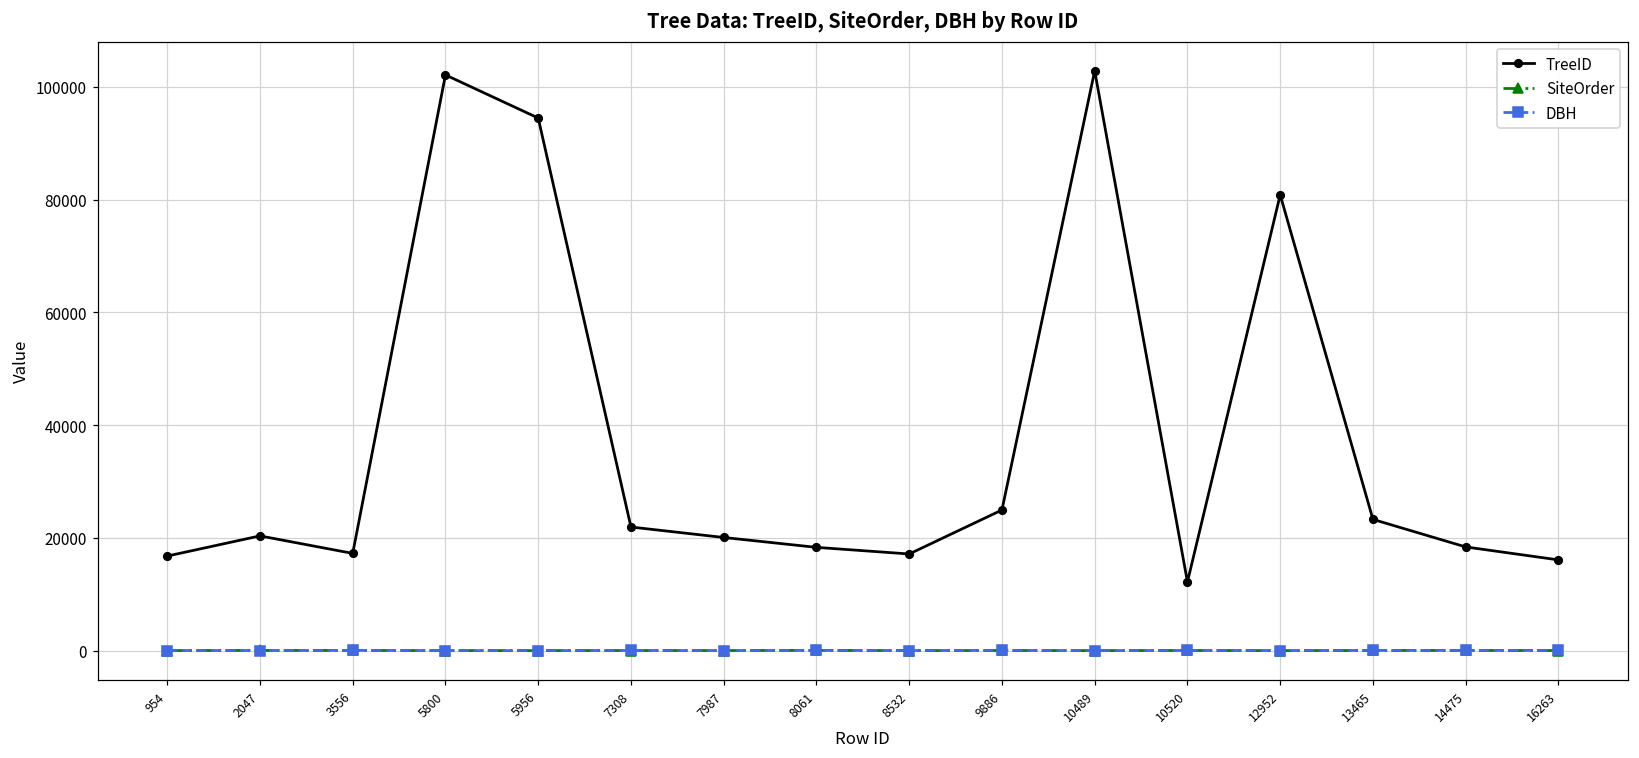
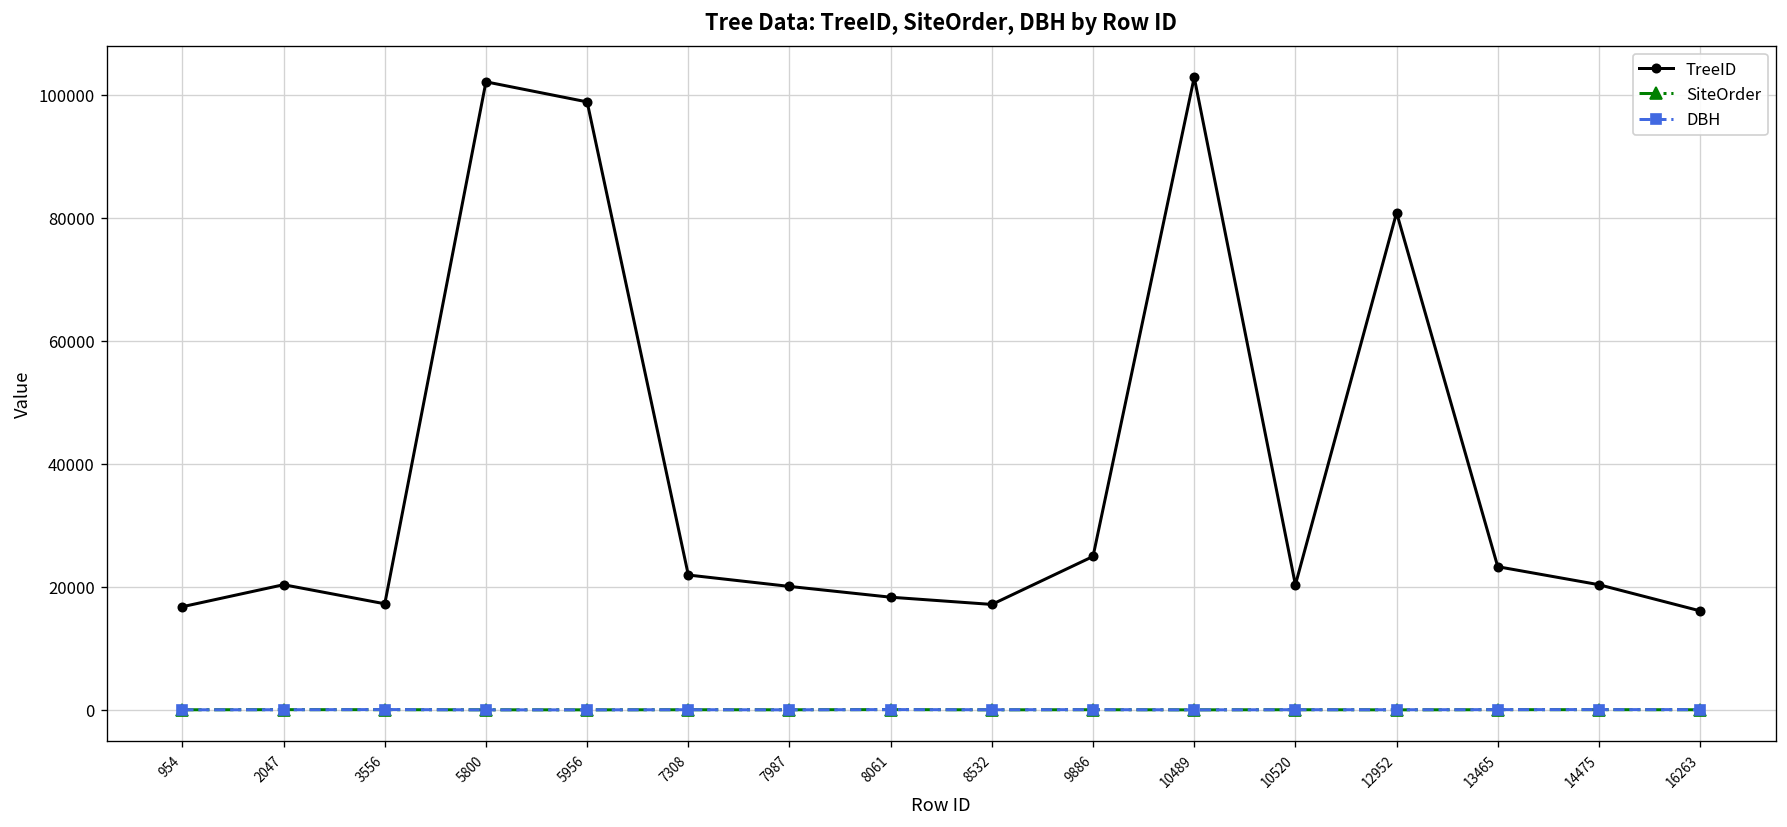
TreeID, 5956: 94000 -> 99000
TreeID, 10520: 12000 -> 20000
TreeID, 14475: 18000 -> 20000
